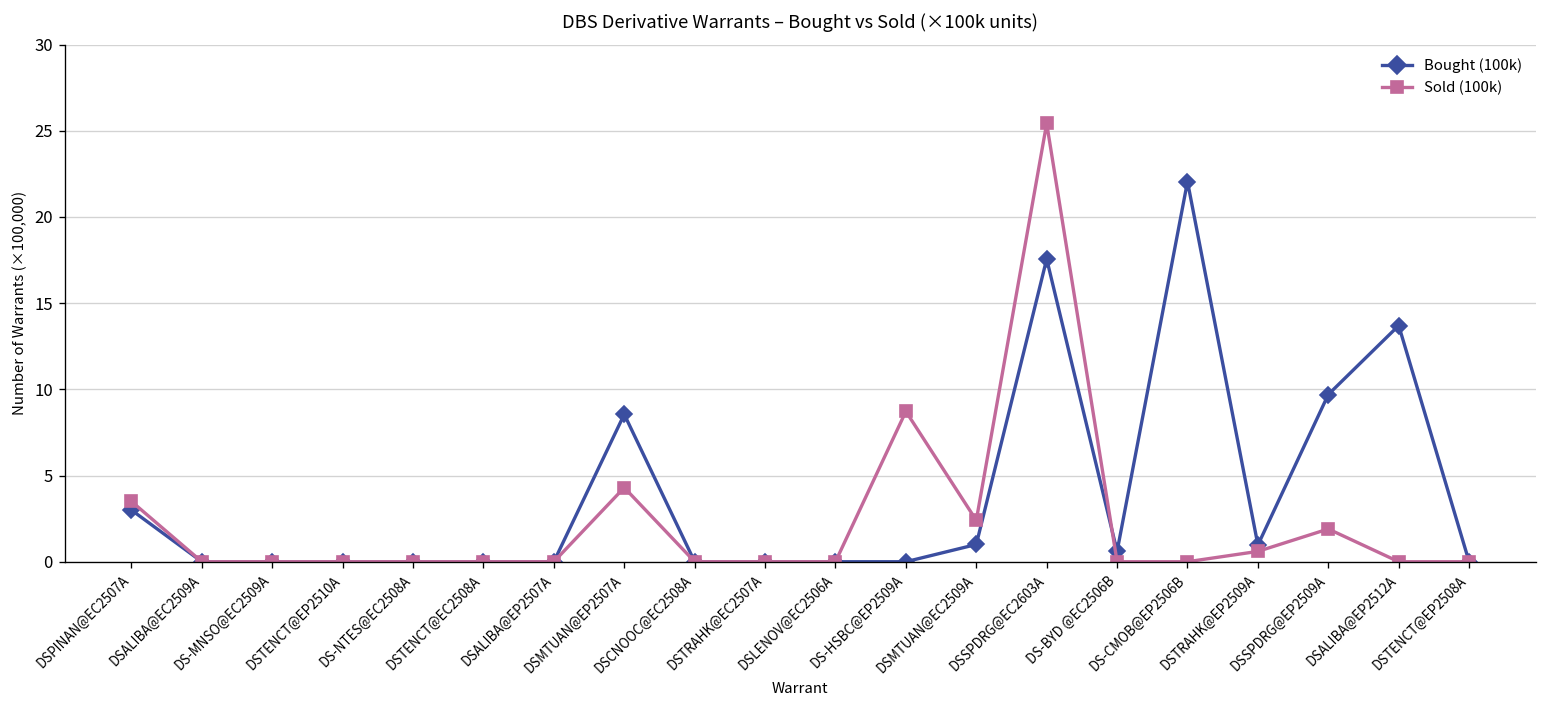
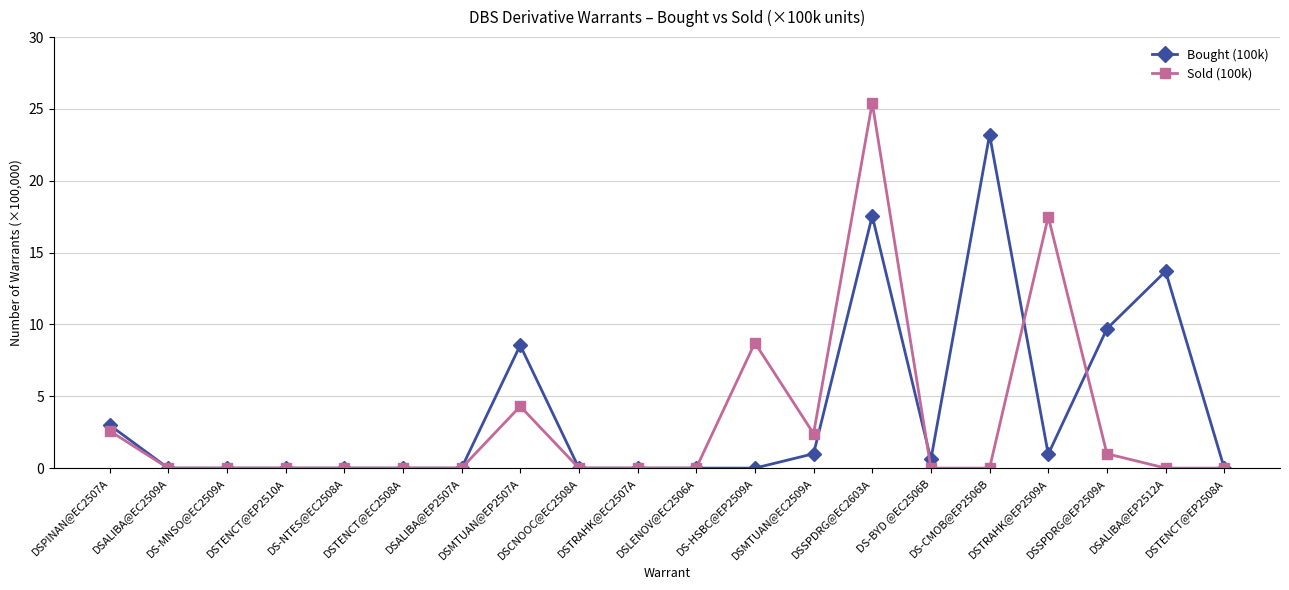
Sold (100k), DSPINAN@EC2507A: 3.5 -> 2.6
Bought (100k), DS-CMOB@EP2506B: 22.1 -> 23.2
Sold (100k), DSTRAHK@EP2509A: 0.6 -> 17.5
Sold (100k), DSSPDRG@EP2509A: 1.9 -> 1.0
